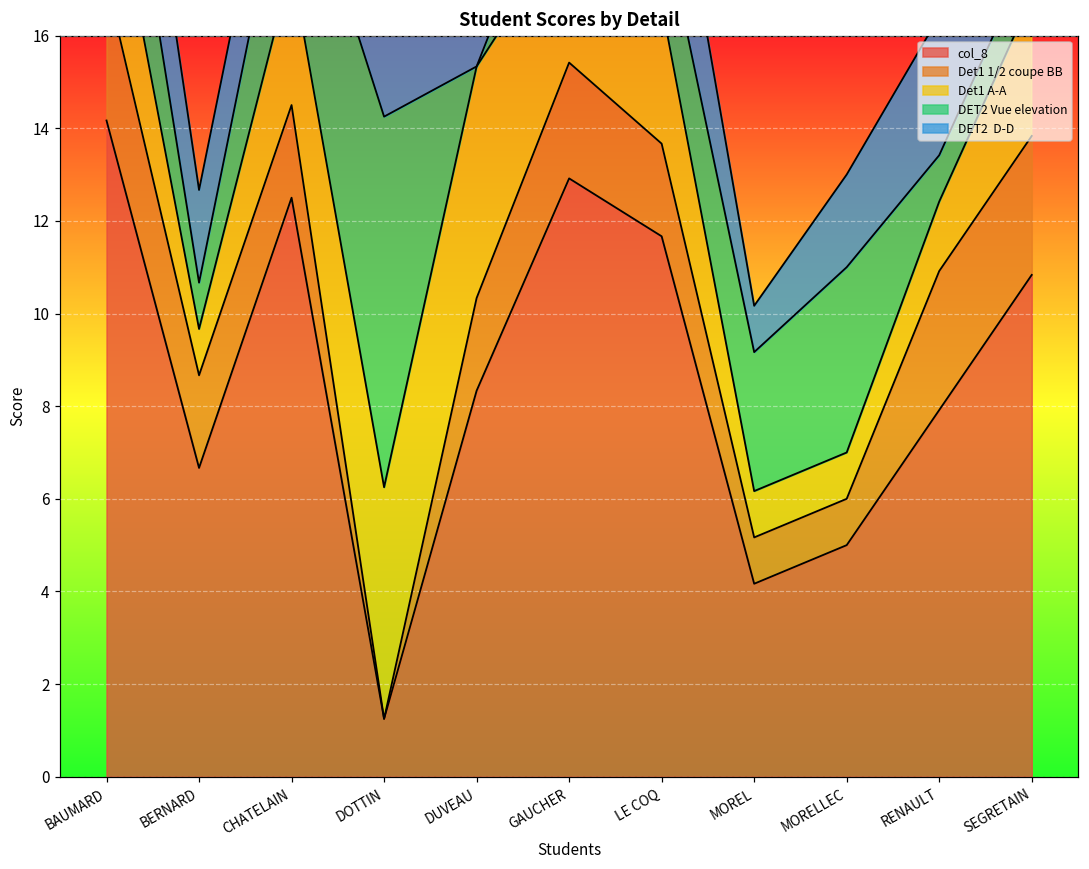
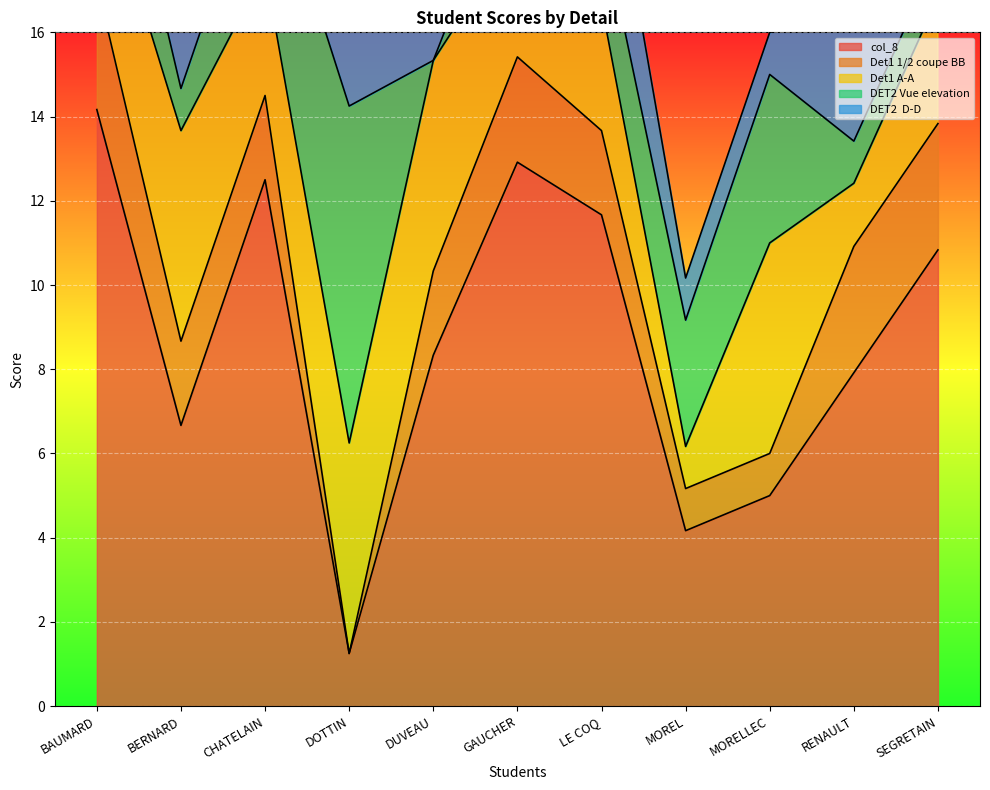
Det1 A-A, BERNARD: 1 -> 5
Det1 A-A, MORELLEC: 1 -> 5
DET2 D-D, MORELLEC: 2 -> 1
